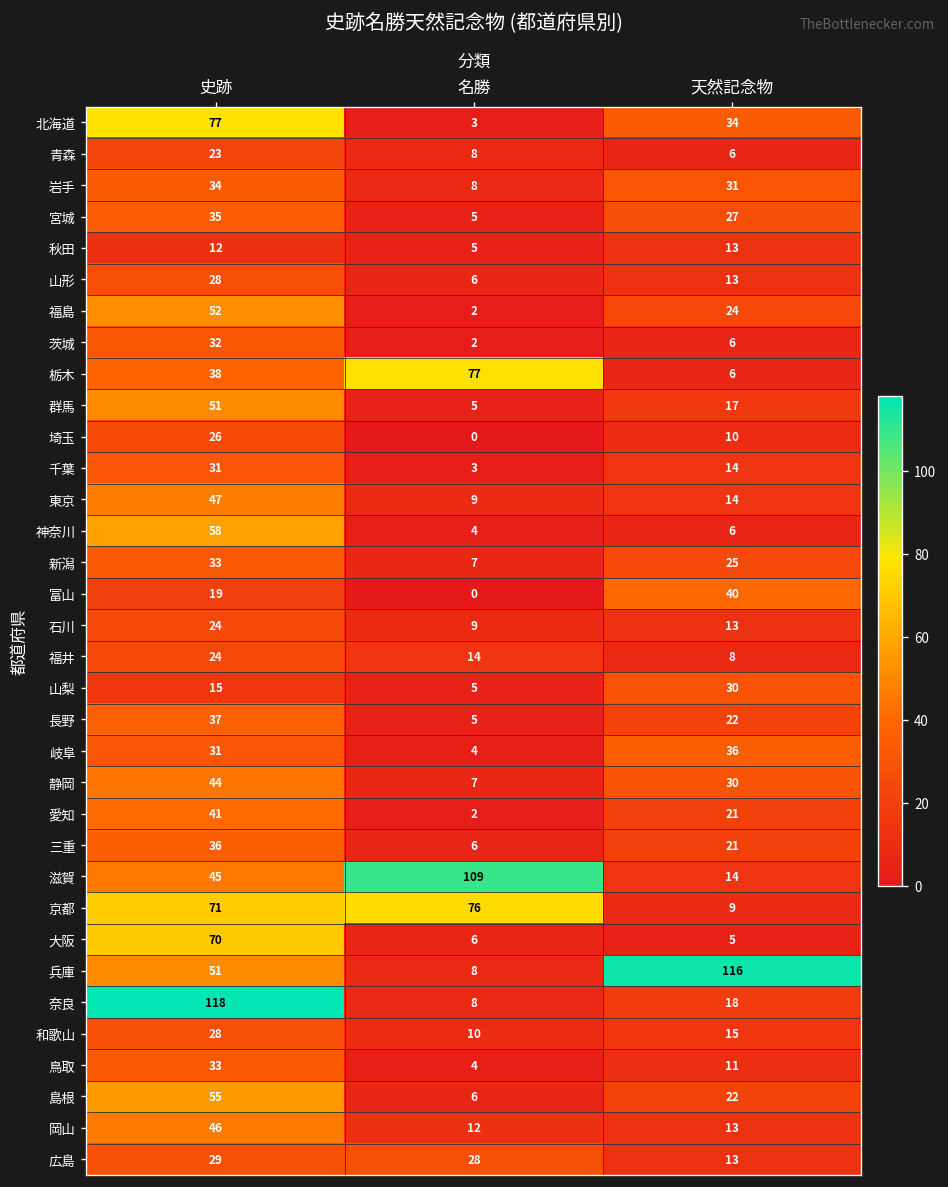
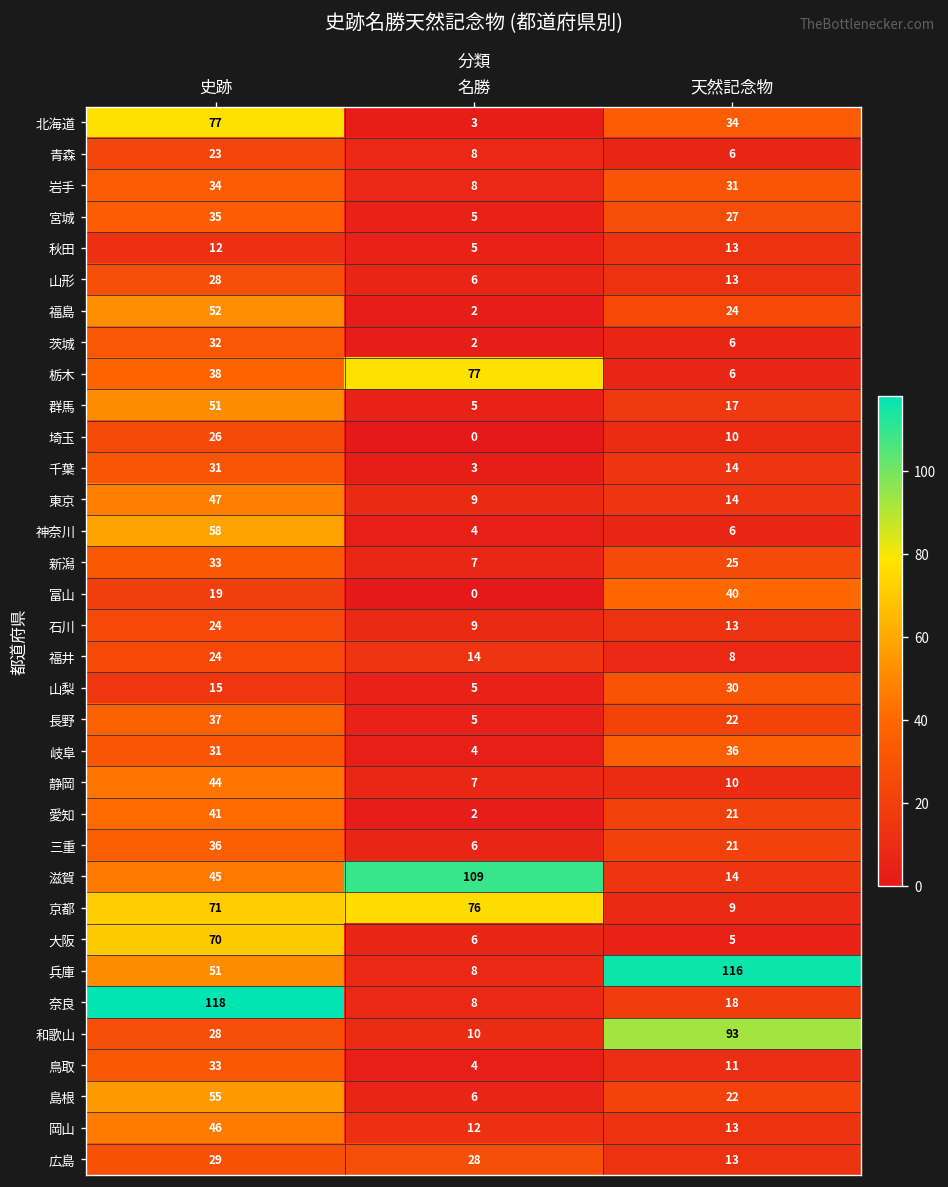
静岡, 天然記念物: 30 -> 10
和歌山, 天然記念物: 15 -> 93
